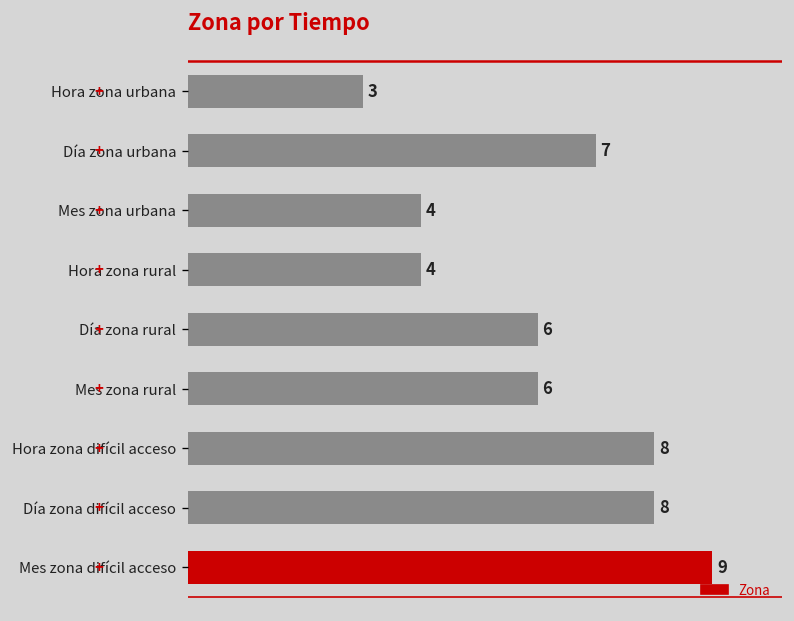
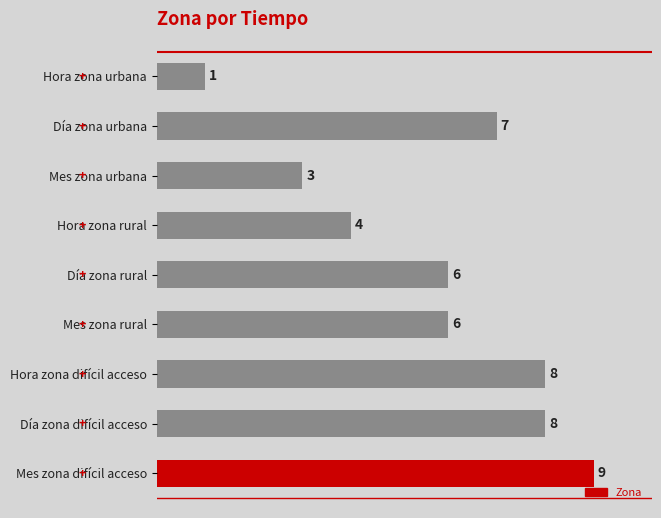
Hora zona urbana: 3 -> 1
Mes zona urbana: 4 -> 3
